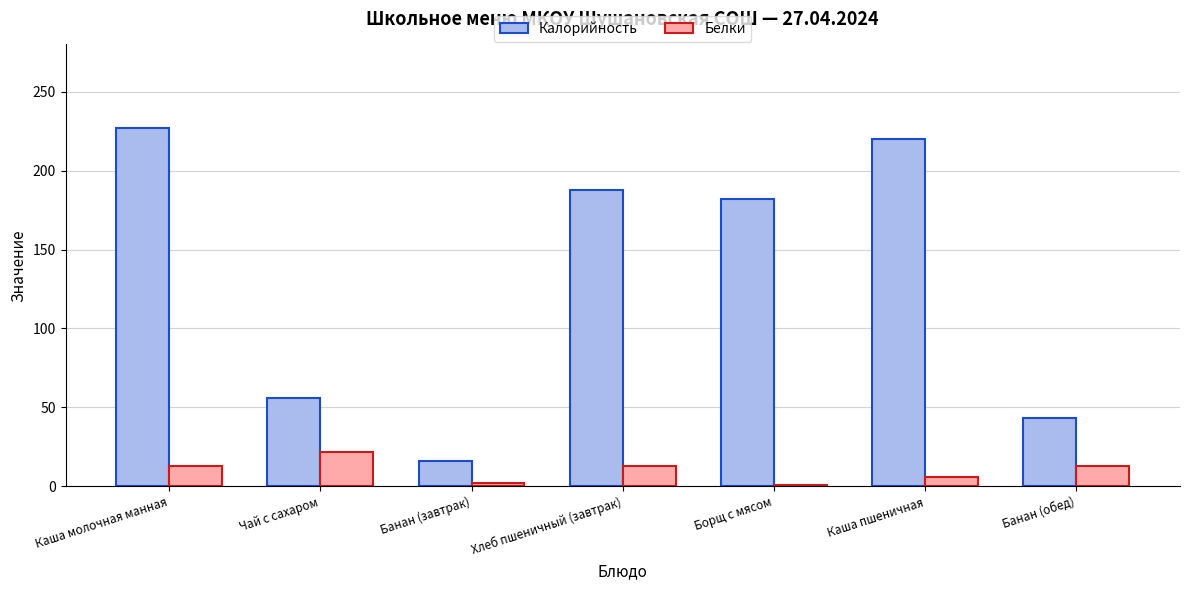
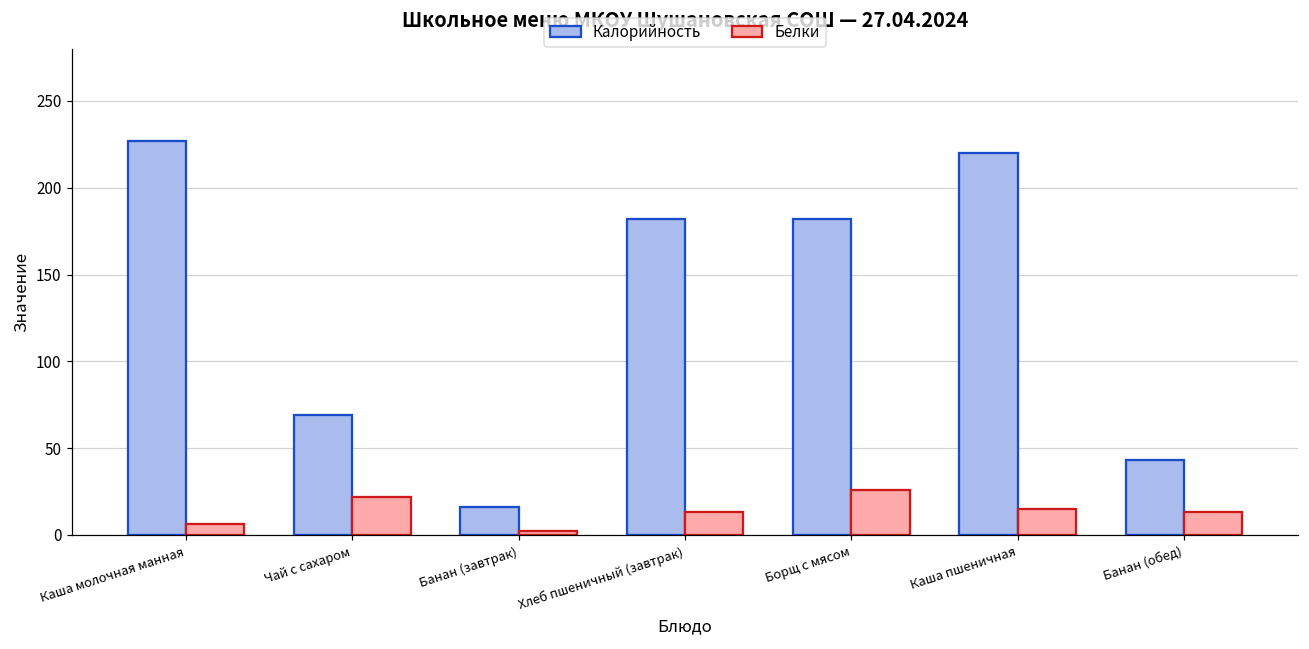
Белки, Каша молочная манная: 13 -> 6
Калорийность, Чай с сахаром: 56 -> 69
Калорийность, Хлеб пшеничный (завтрак): 188 -> 182
Белки, Борщ с мясом: 1 -> 26
Белки, Каша пшеничная: 6 -> 15
